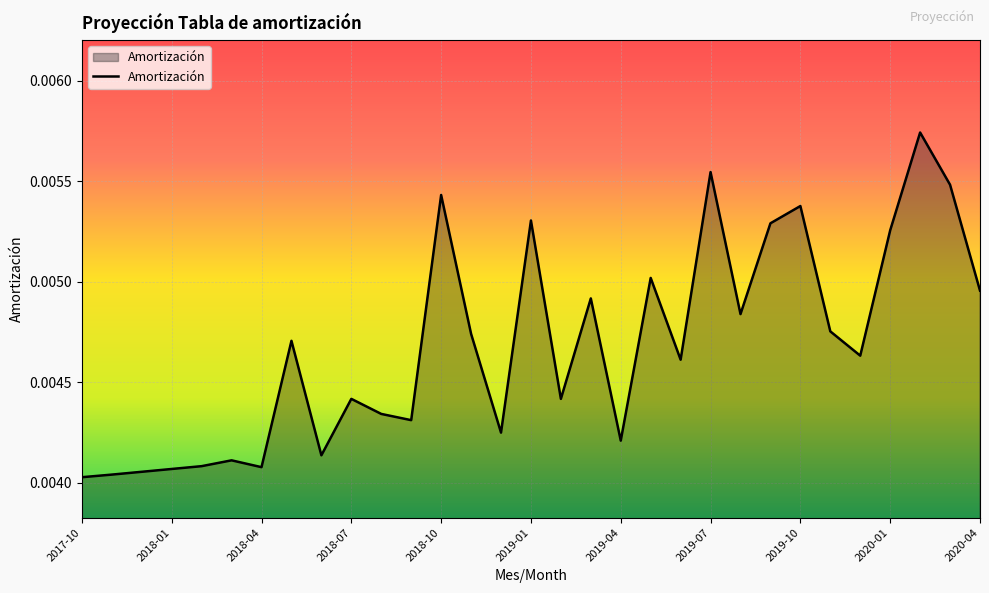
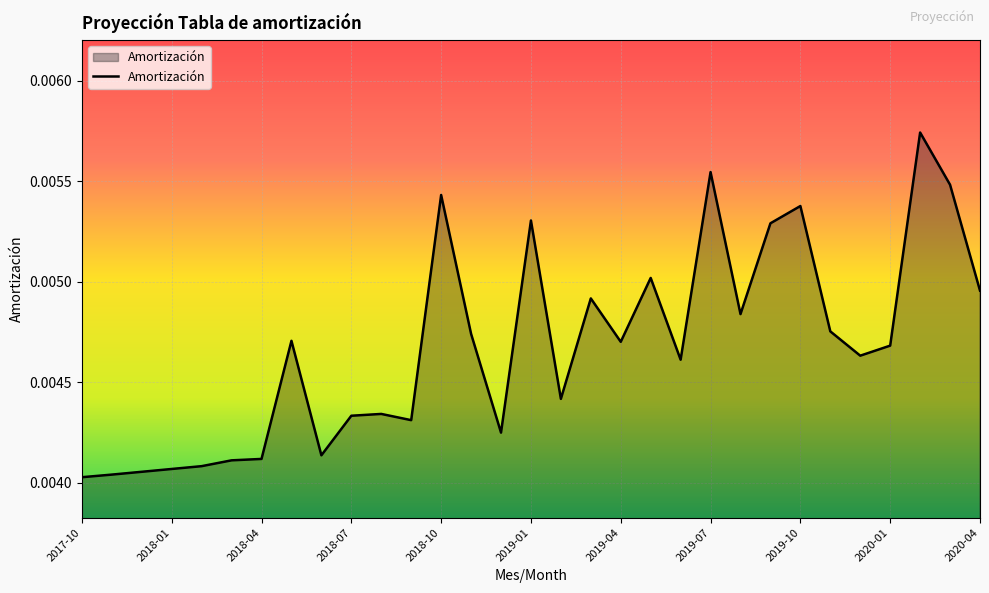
2018-04: 0.00408 -> 0.00412
2018-07: 0.00442 -> 0.00433
2019-04: 0.00421 -> 0.00470
2020-01: 0.00526 -> 0.00468
